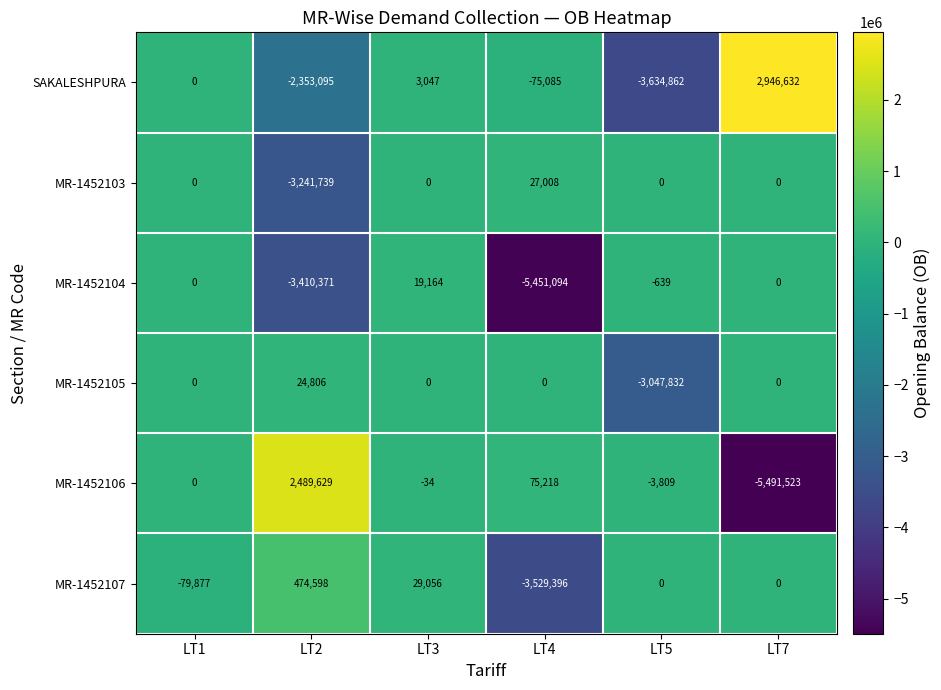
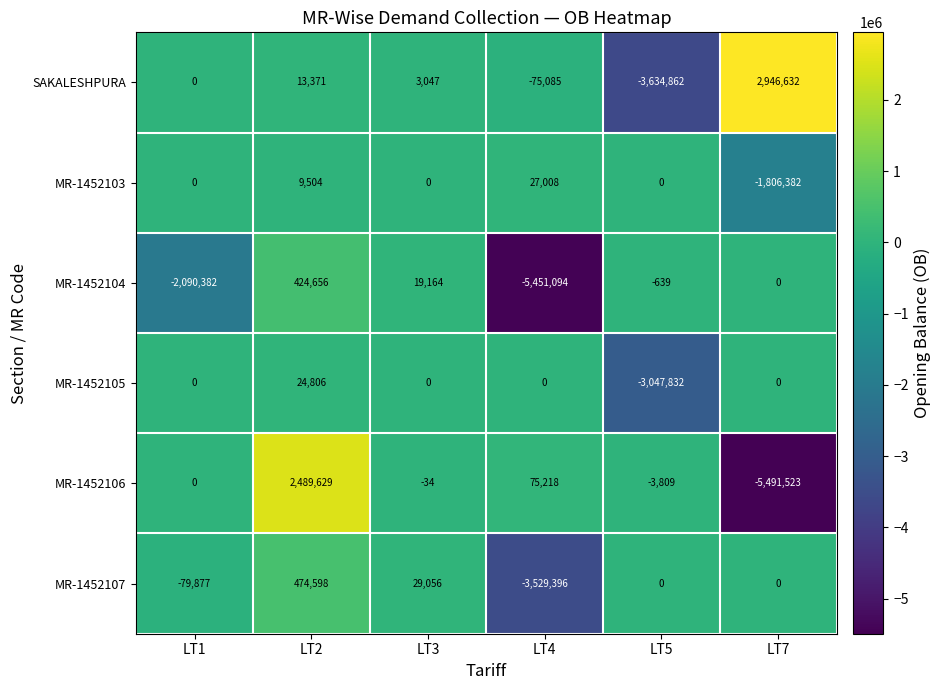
SAKALESHPURA, LT2: -2,353,095 -> 13,371
MR-1452103, LT2: -3,241,739 -> 9,504
MR-1452103, LT7: 0 -> -1,806,382
MR-1452104, LT1: 0 -> -2,090,382
MR-1452104, LT2: -3,410,371 -> 424,656
